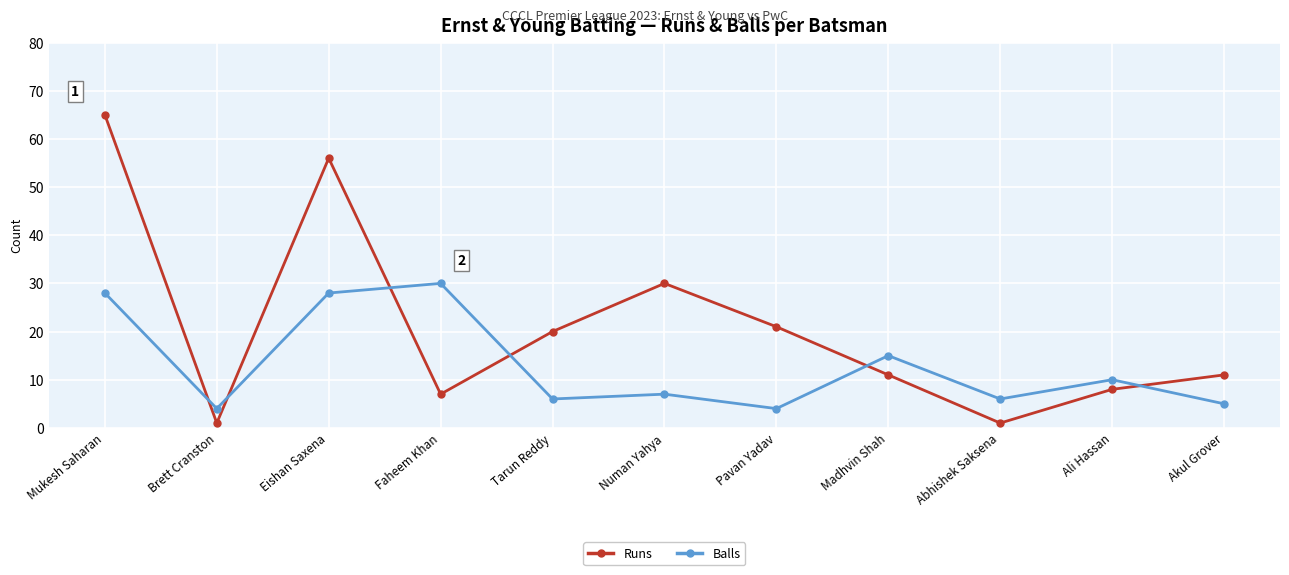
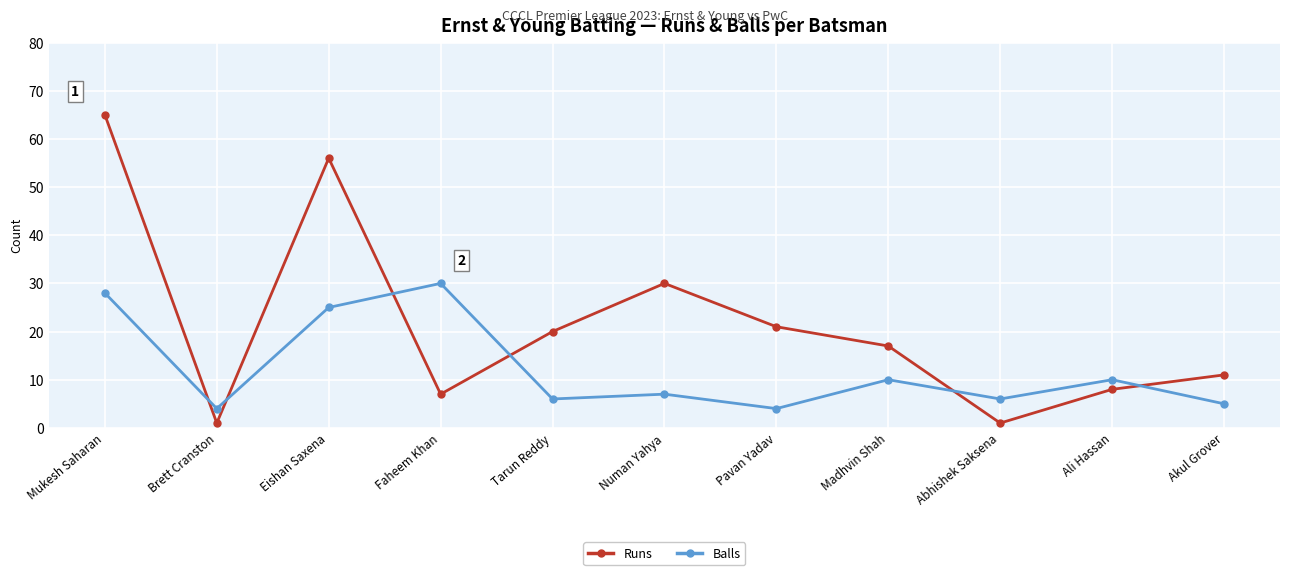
Balls, Eishan Saxena: 28 -> 25
Runs, Madhvin Shah: 11 -> 17
Balls, Madhvin Shah: 15 -> 10
